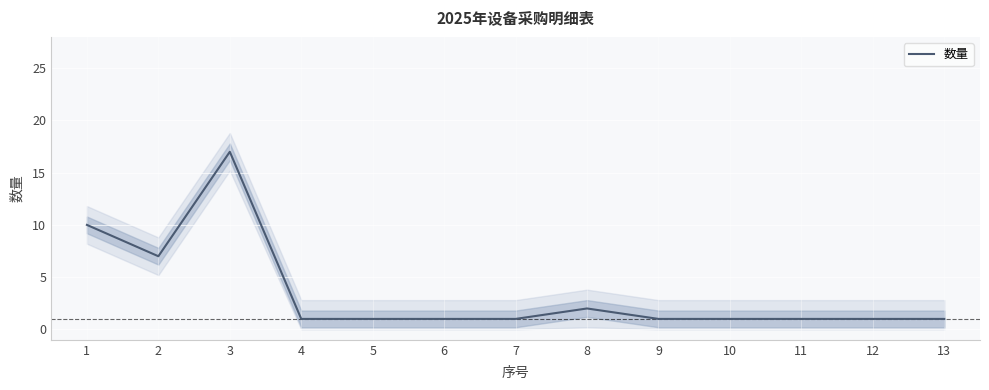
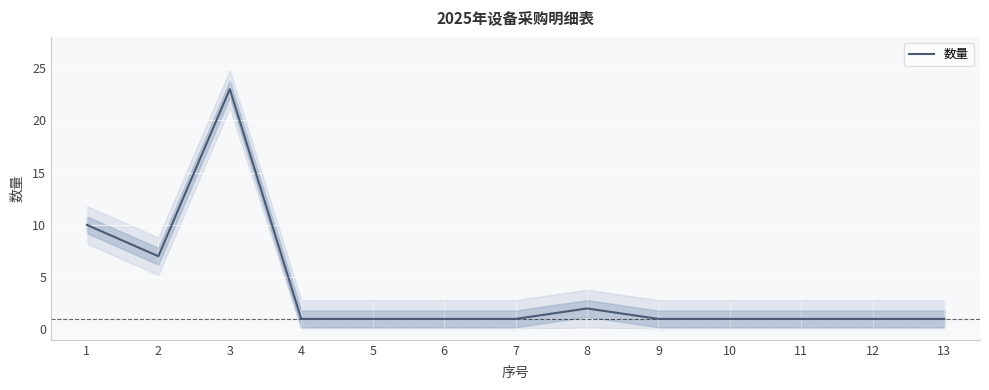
数量, 3: 17 -> 23
